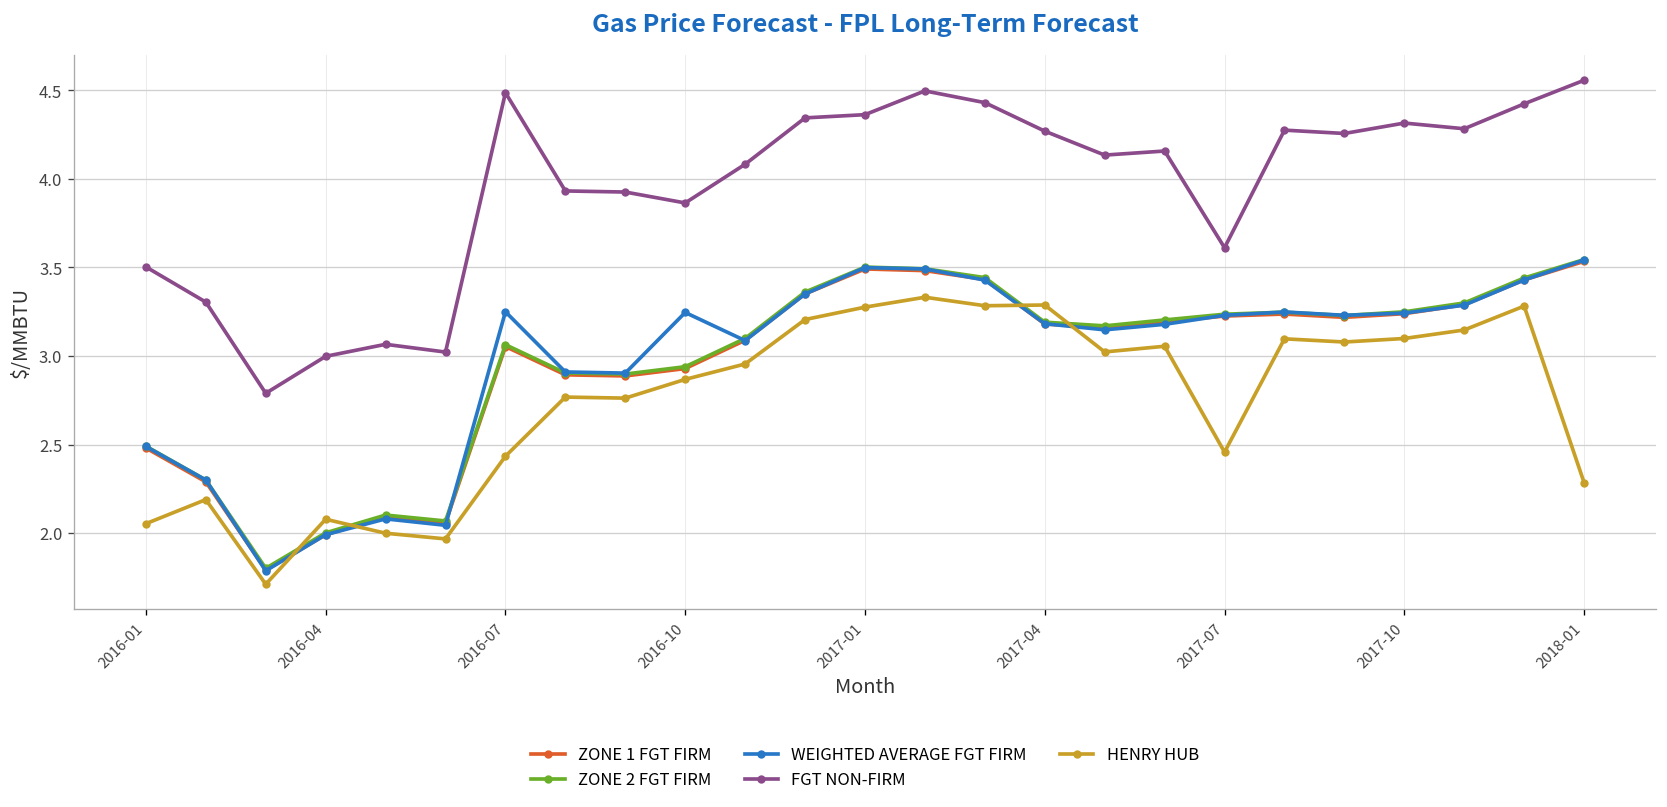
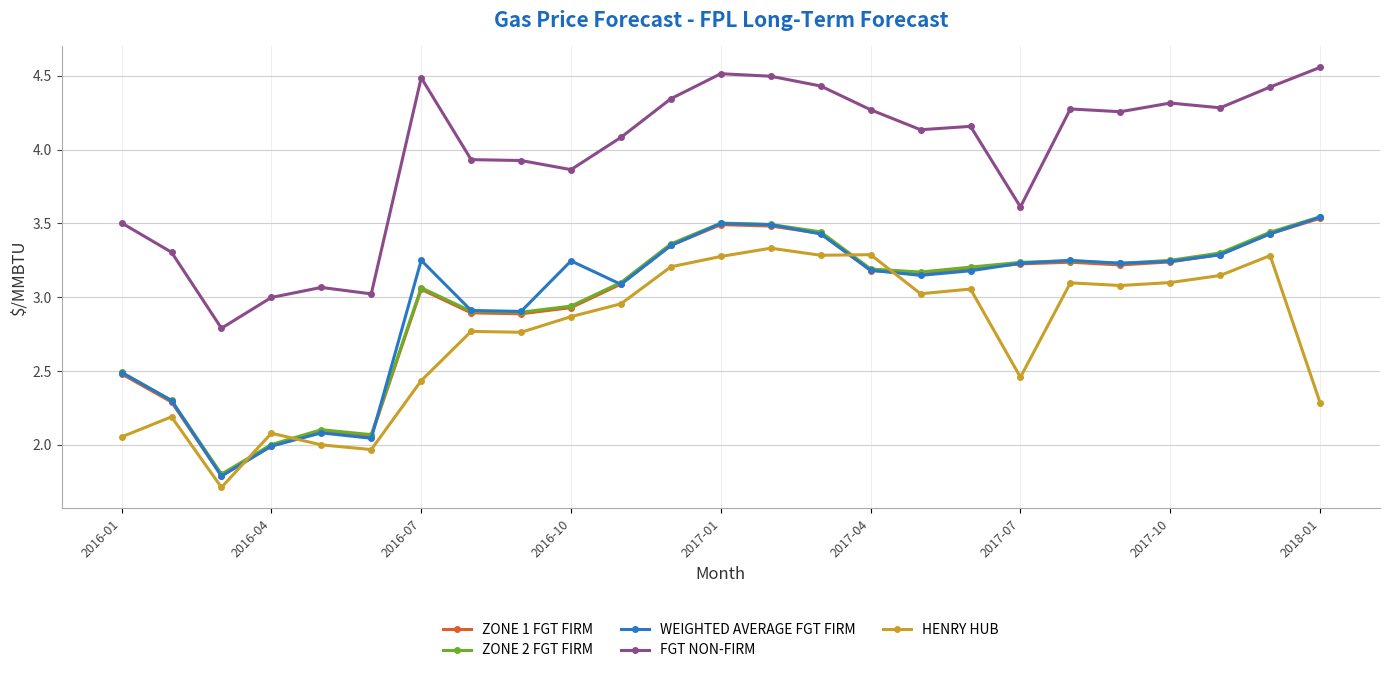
FGT NON-FIRM, 2017-01: 4.36 -> 4.51
